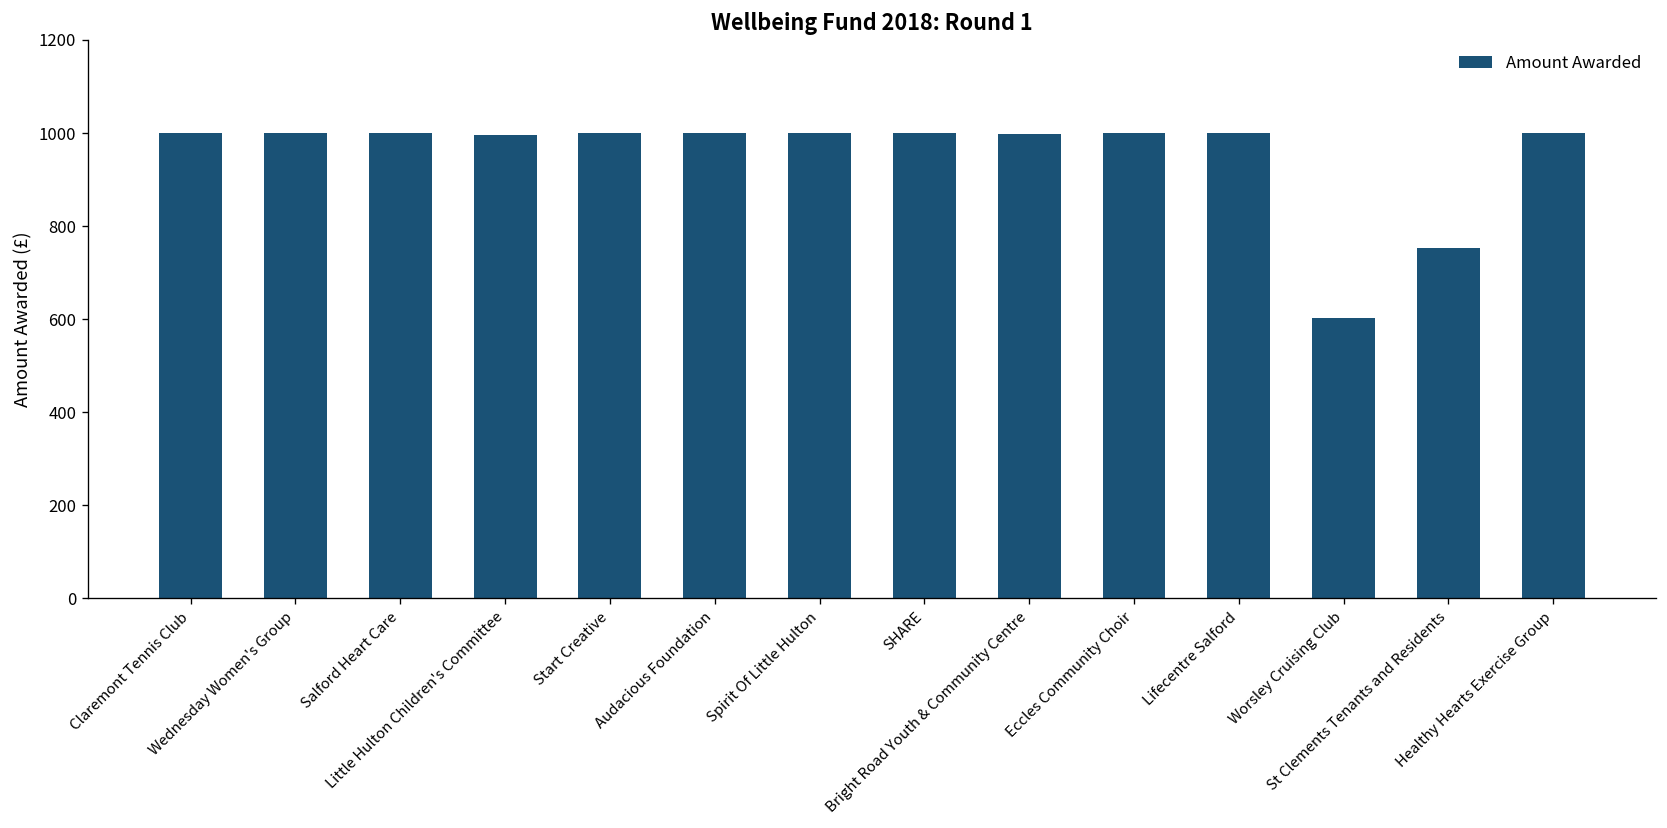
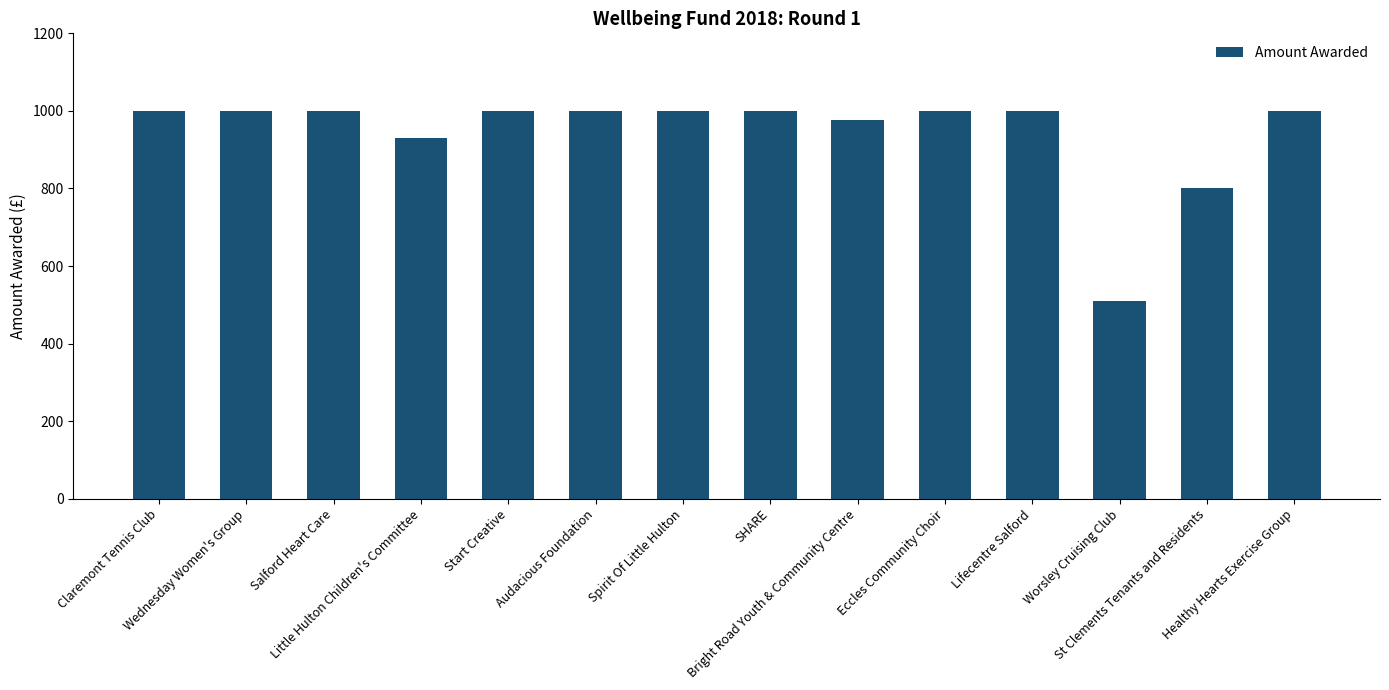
Little Hulton Children's Committee: 1000 -> 930
Bright Road Youth & Community Centre: 1000 -> 980
Worsley Cruising Club: 600 -> 510
St Clements Tenants and Residents: 750 -> 800
